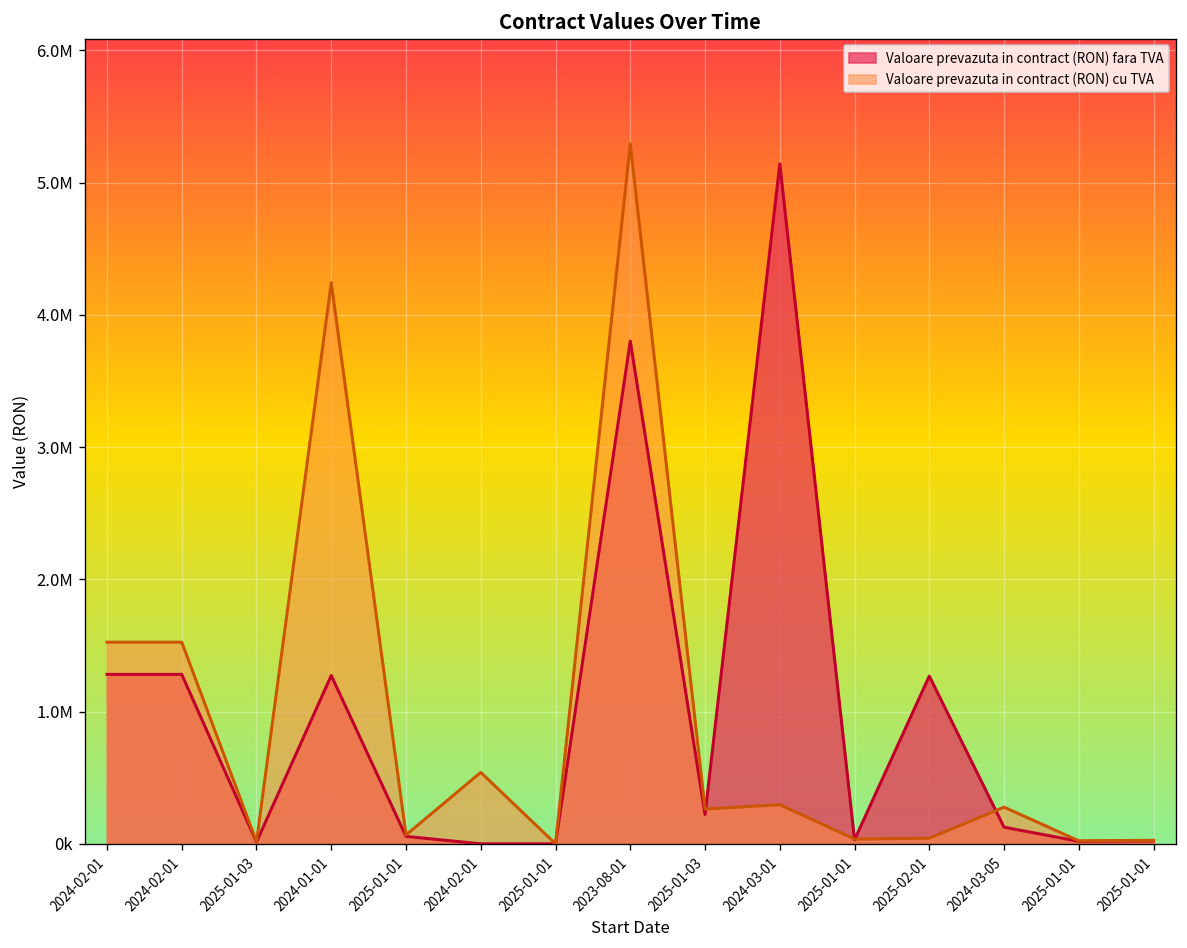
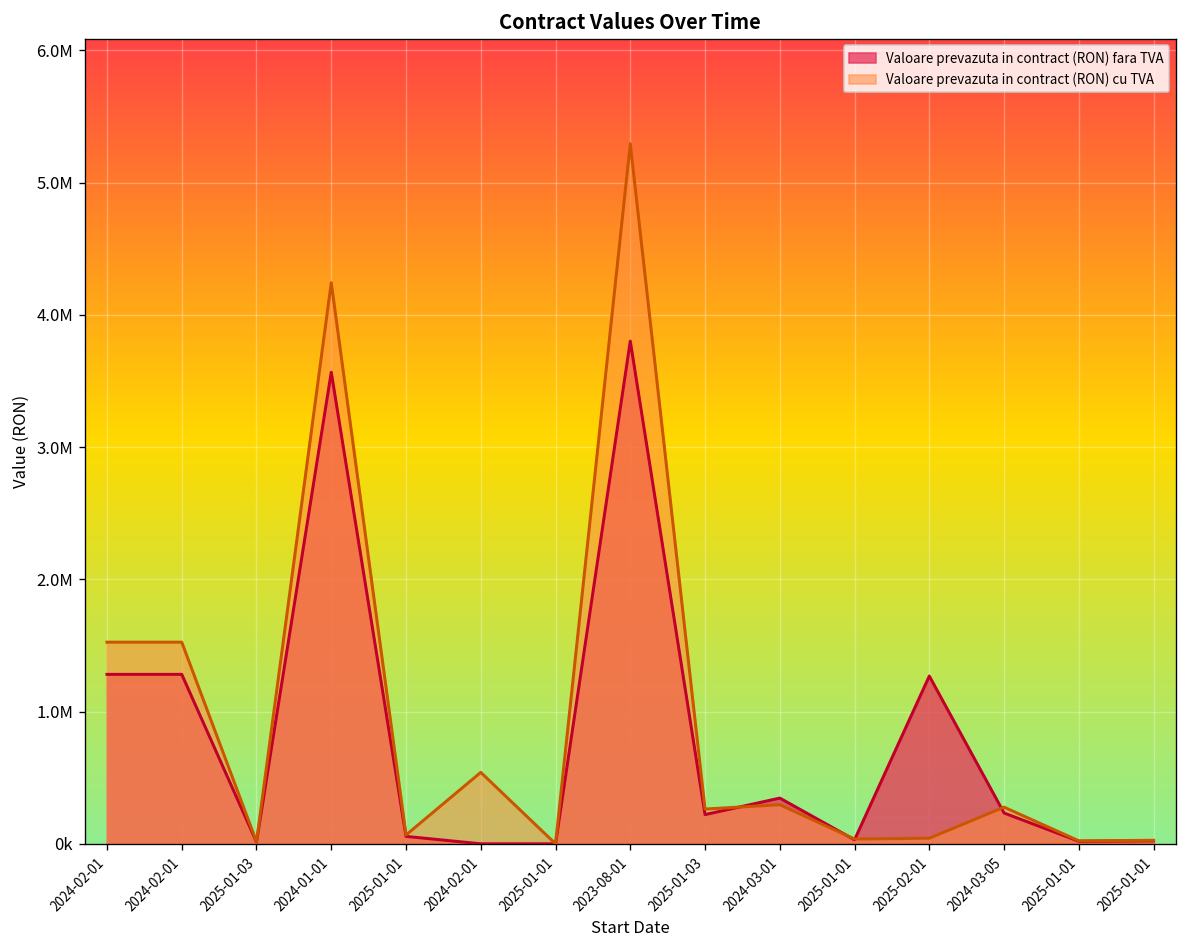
Valoare prevazuta in contract (RON) fara TVA, 2024-01-01: 1270000 -> 3570000
Valoare prevazuta in contract (RON) fara TVA, 2024-03-01: 5140000 -> 350000
Valoare prevazuta in contract (RON) fara TVA, 2024-03-05: 130000 -> 230000
